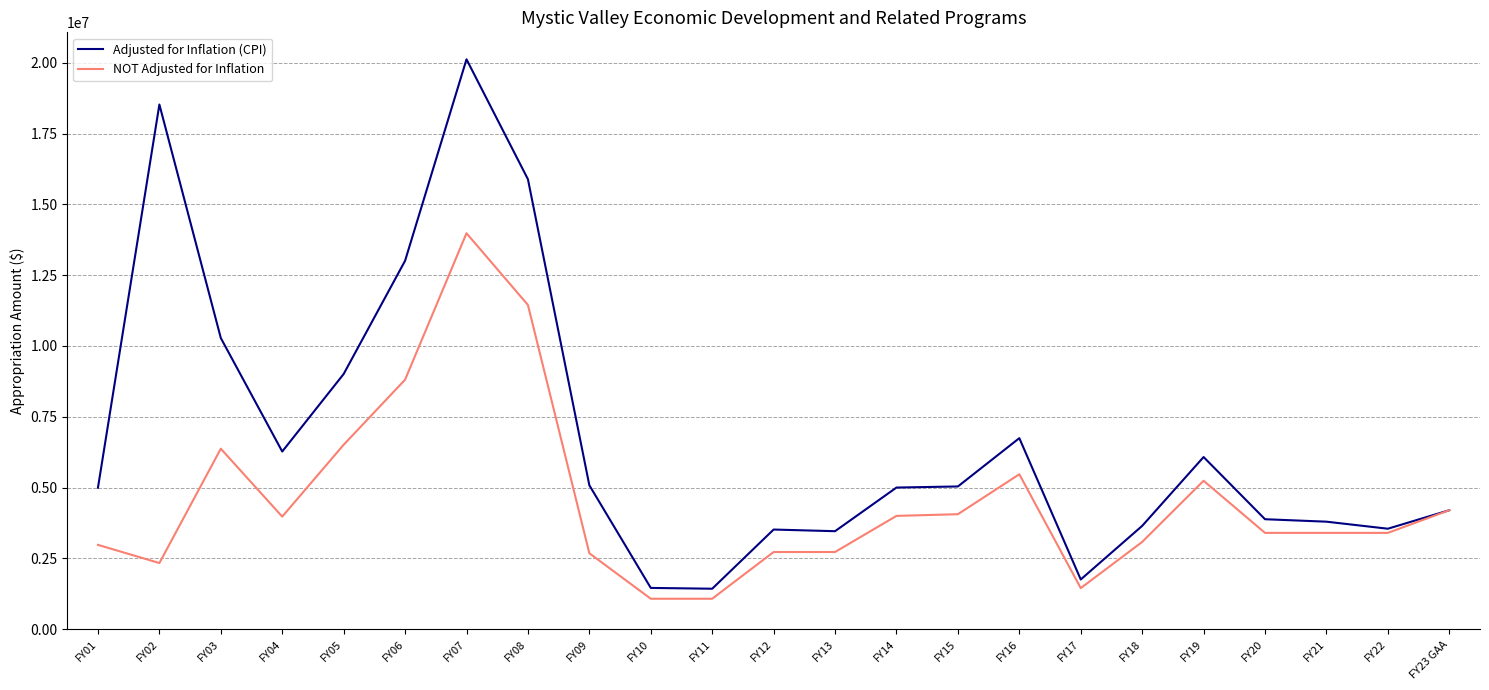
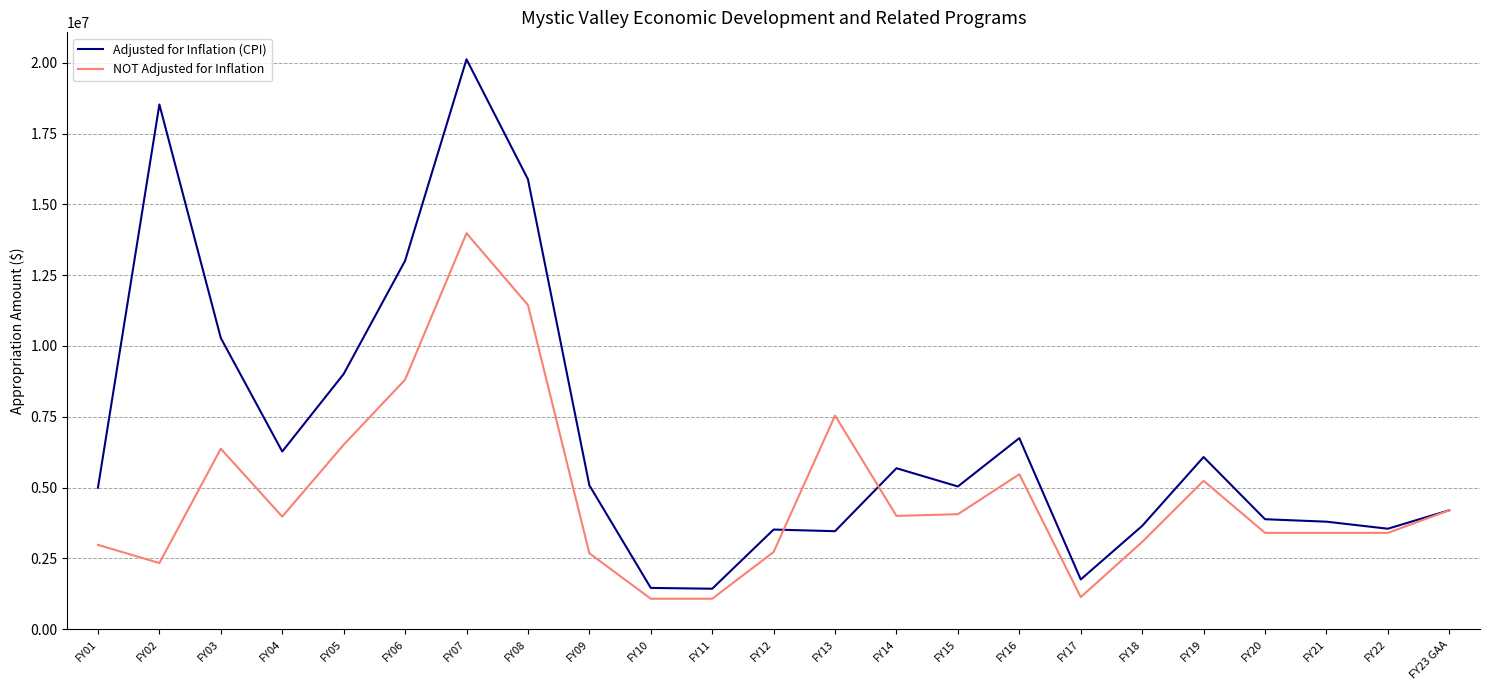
NOT Adjusted for Inflation, FY13: 2700000 -> 7500000
Adjusted for Inflation (CPI), FY14: 5000000 -> 5700000
NOT Adjusted for Inflation, FY17: 1500000 -> 1100000
